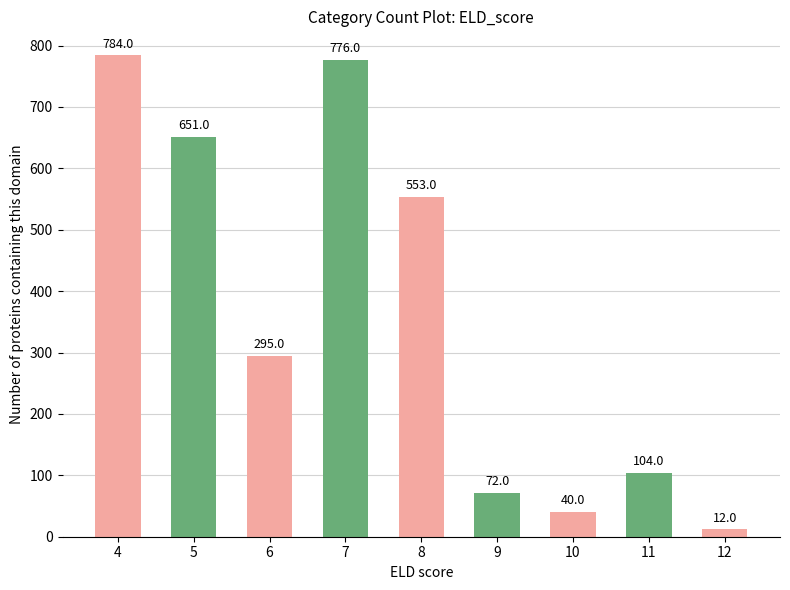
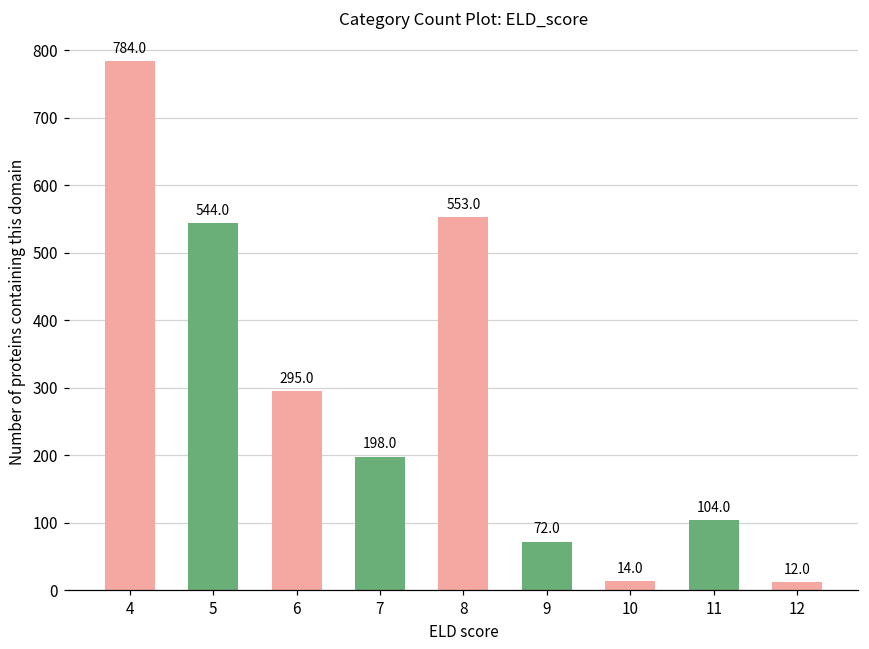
5: 651.0 -> 544.0
7: 776.0 -> 198.0
10: 40.0 -> 14.0
